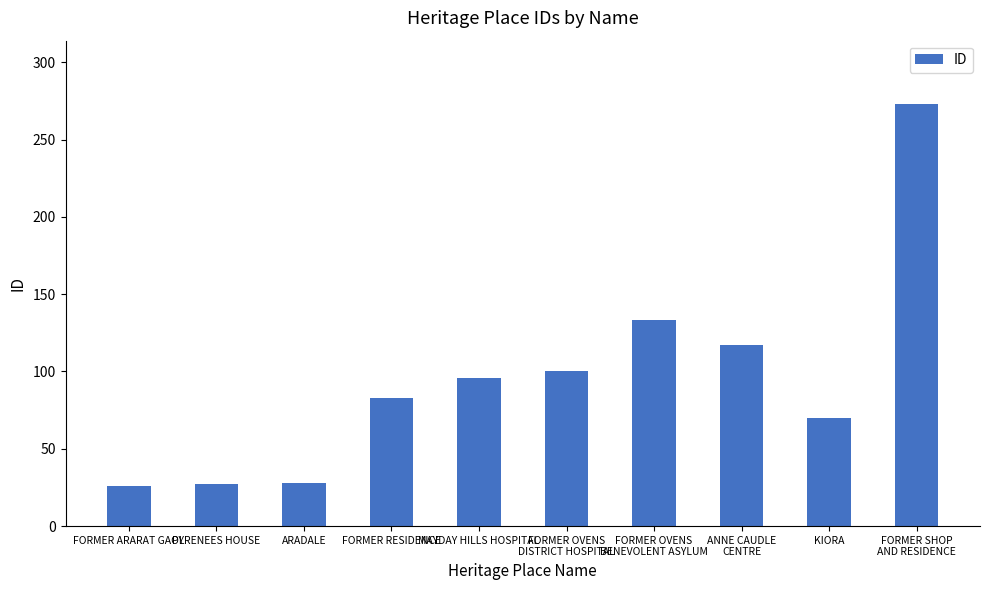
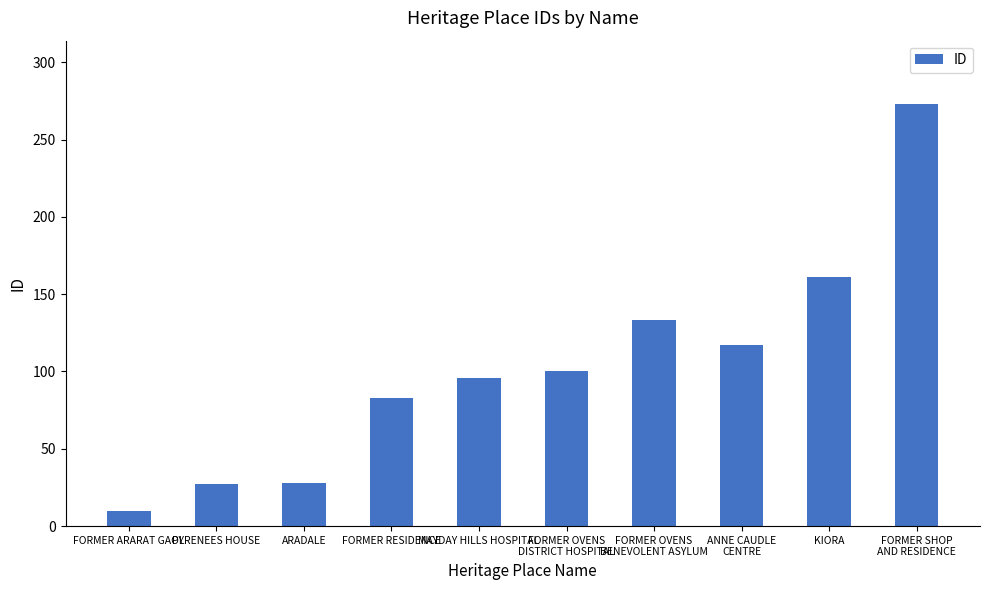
FORMER ARARAT GAOL: 26 -> 10
KIORA: 70 -> 161
